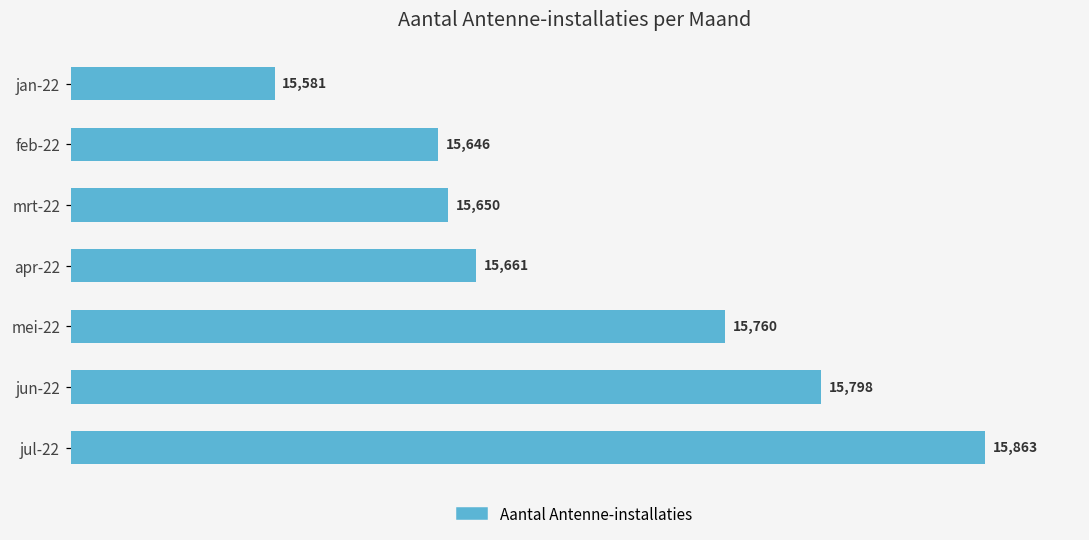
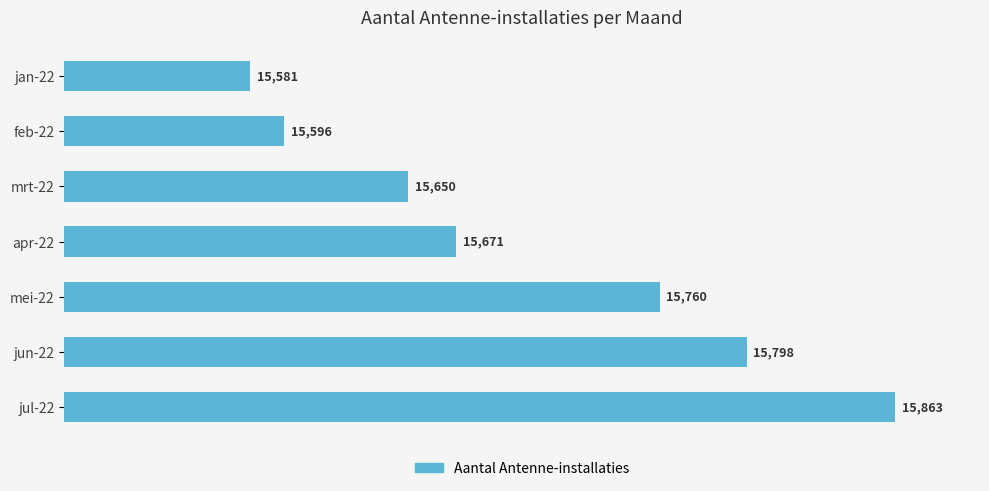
feb-22: 15,646 -> 15,596
apr-22: 15,661 -> 15,671
